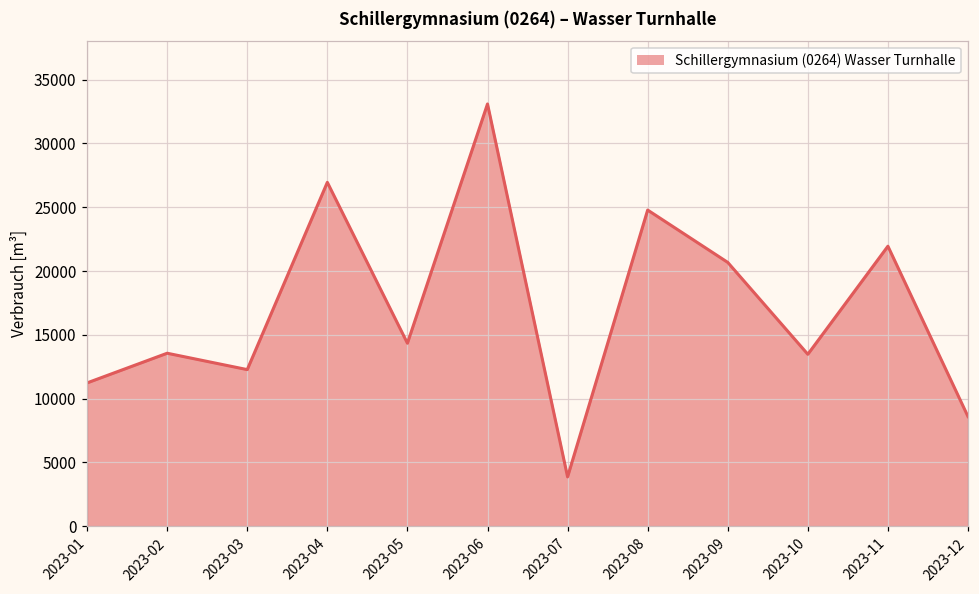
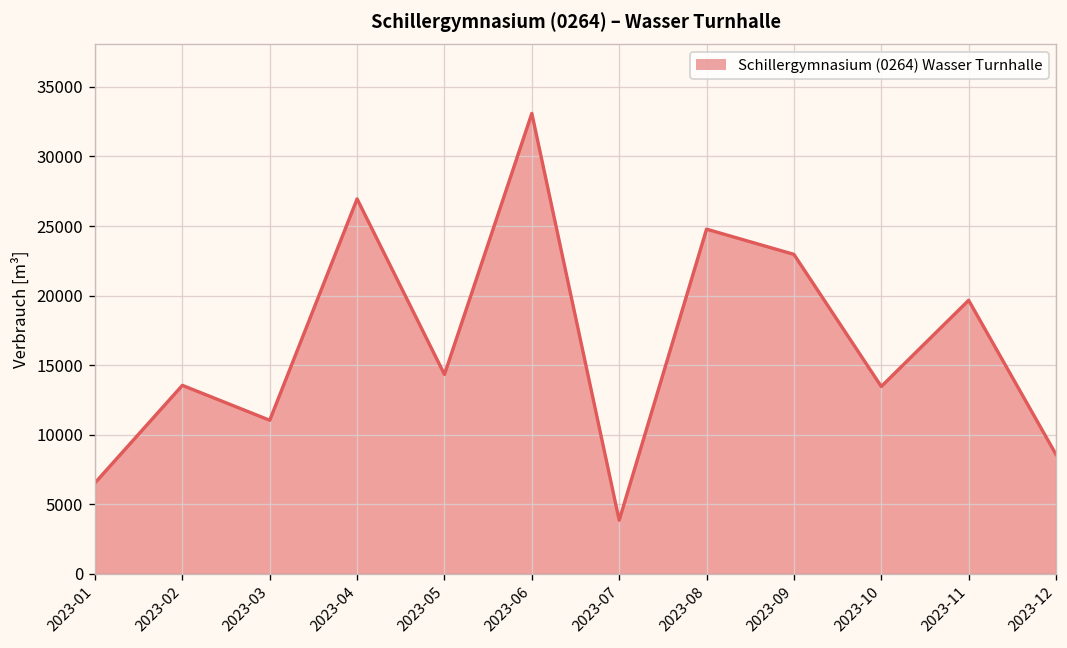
2023-01: 11200 -> 6500
2023-03: 12300 -> 11000
2023-09: 20700 -> 23000
2023-11: 21900 -> 19700
